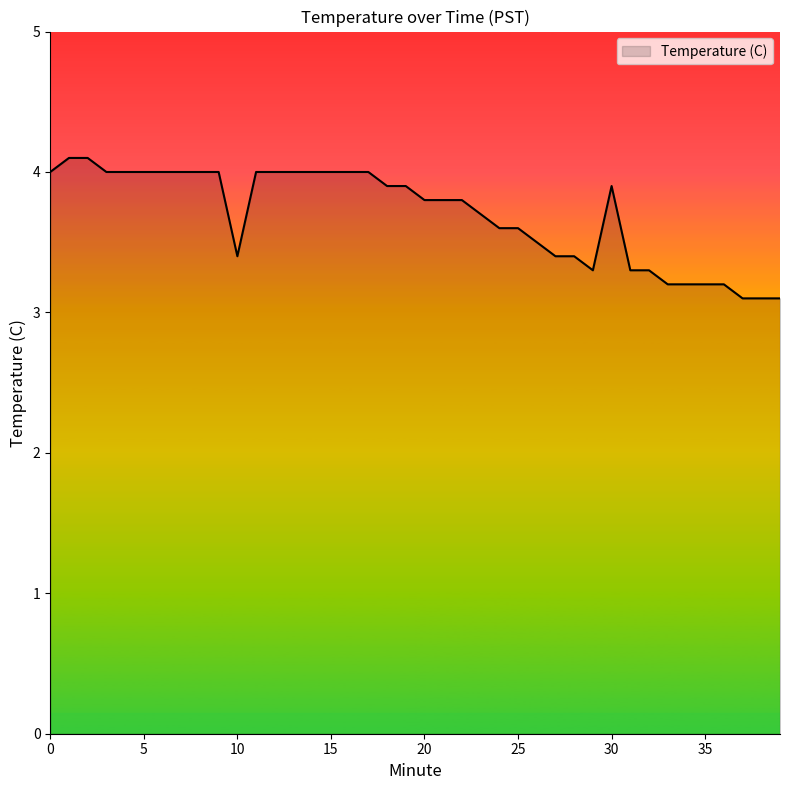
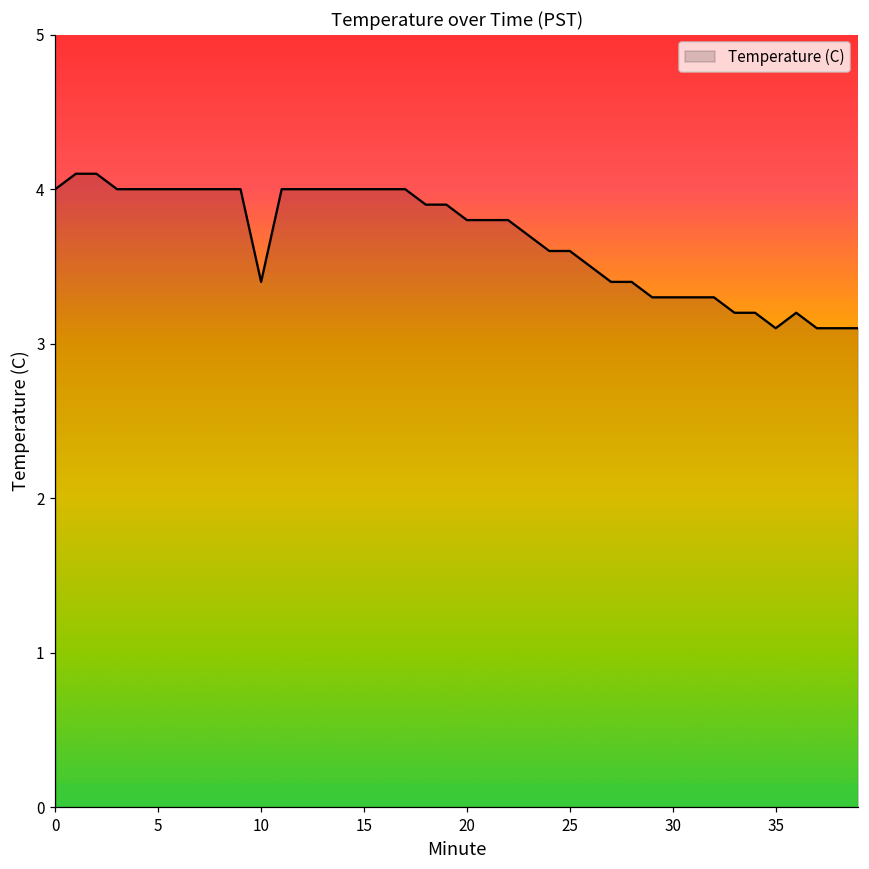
30: 3.9 -> 3.3
35: 3.2 -> 3.1
